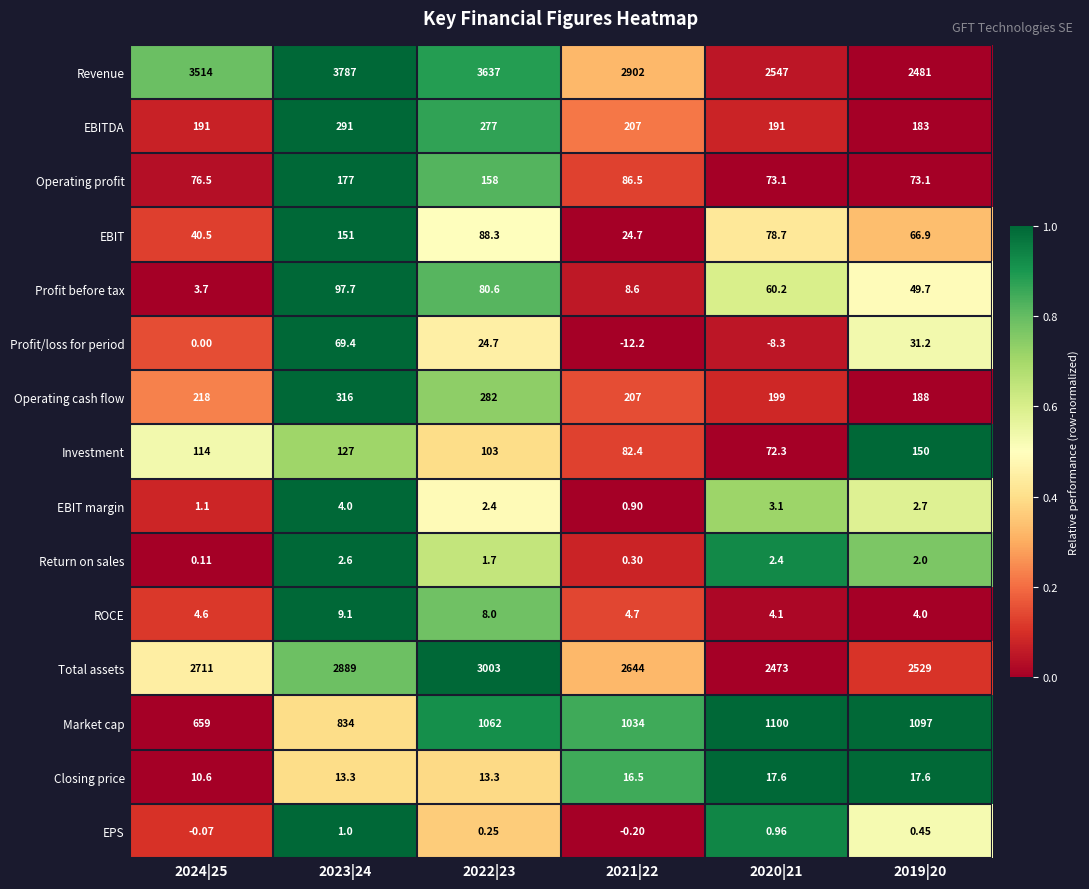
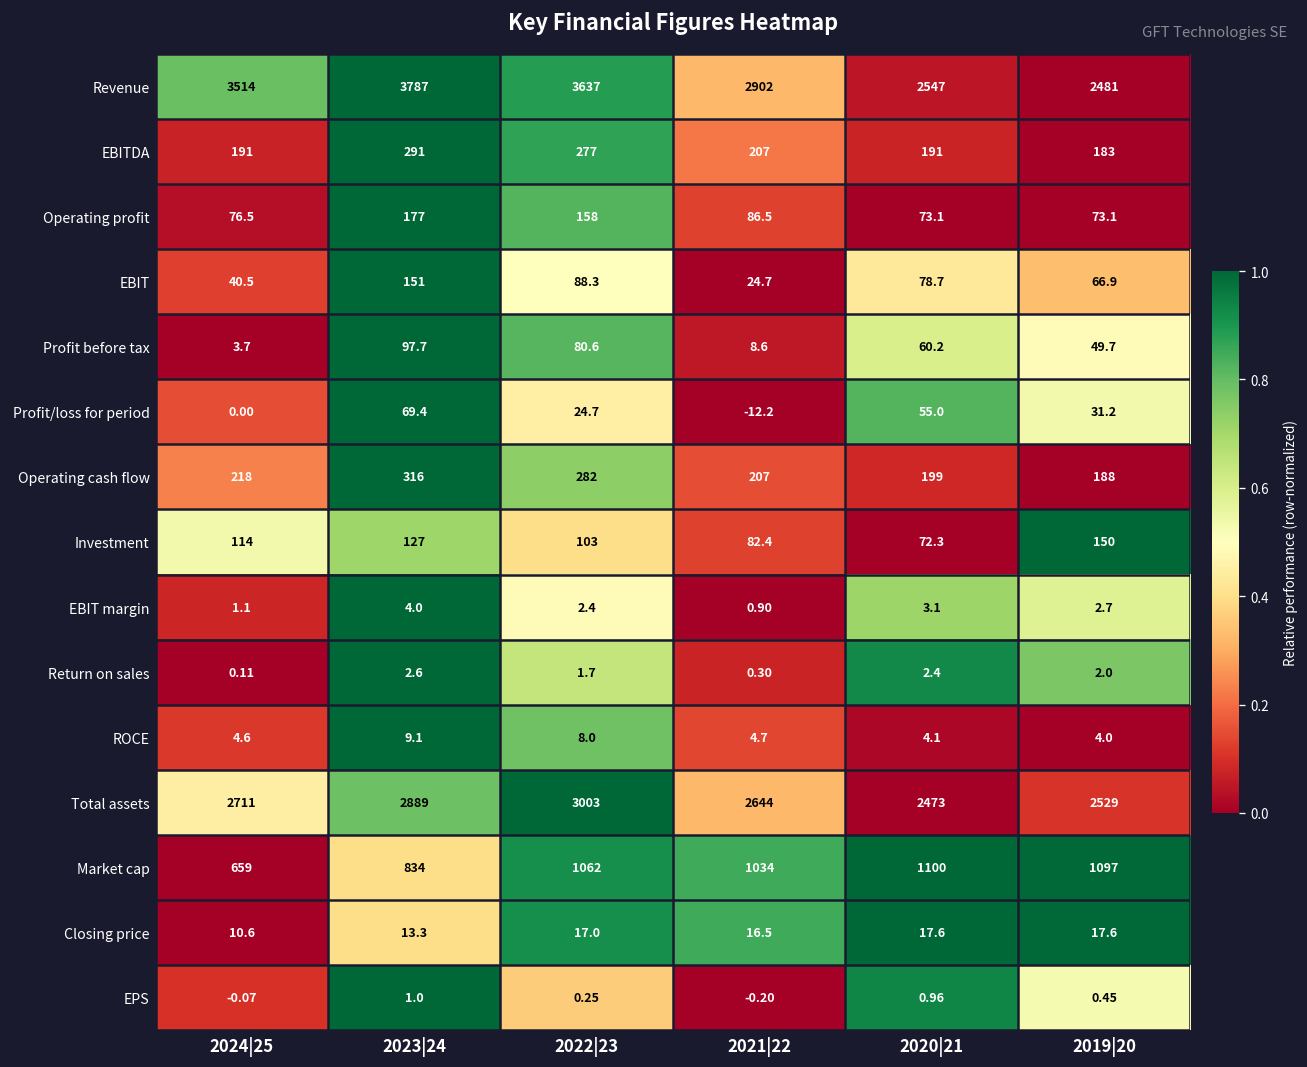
Profit/loss for period, 2020|21: -8.3 -> 55.0
Closing price, 2022|23: 13.3 -> 17.0
